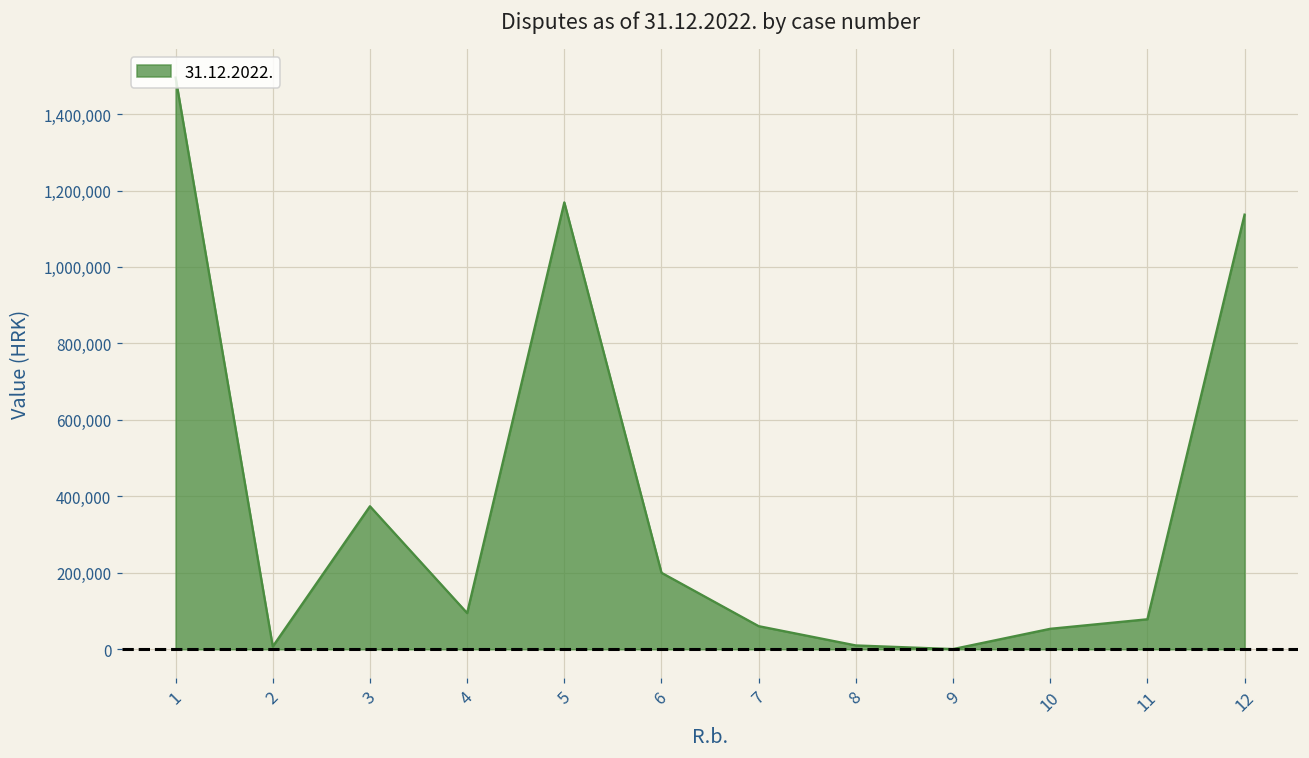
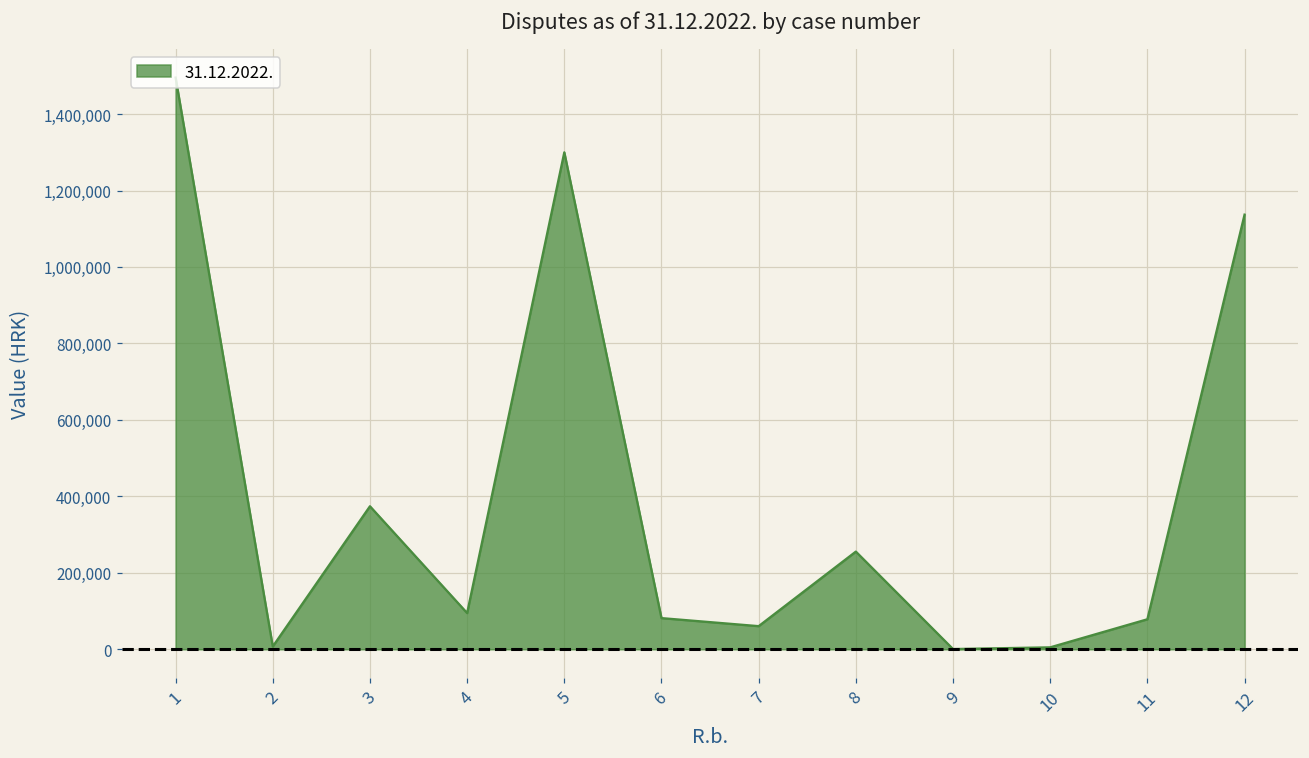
5: 1,170,000 -> 1,300,000
6: 200,000 -> 80,000
8: 10,000 -> 260,000
10: 50,000 -> 10,000
